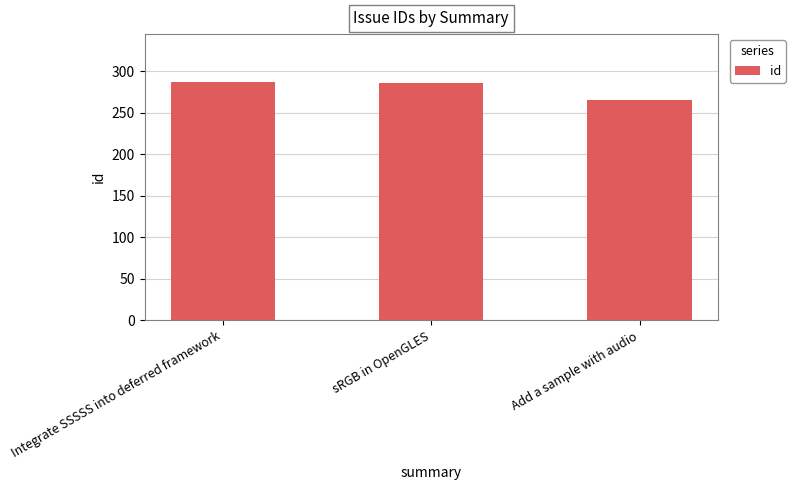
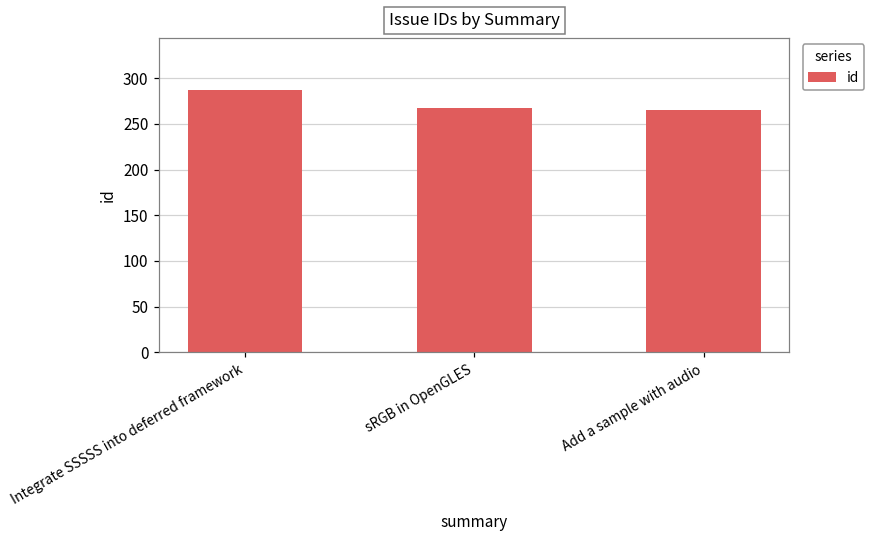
sRGB in OpenGLES: 290 -> 270
